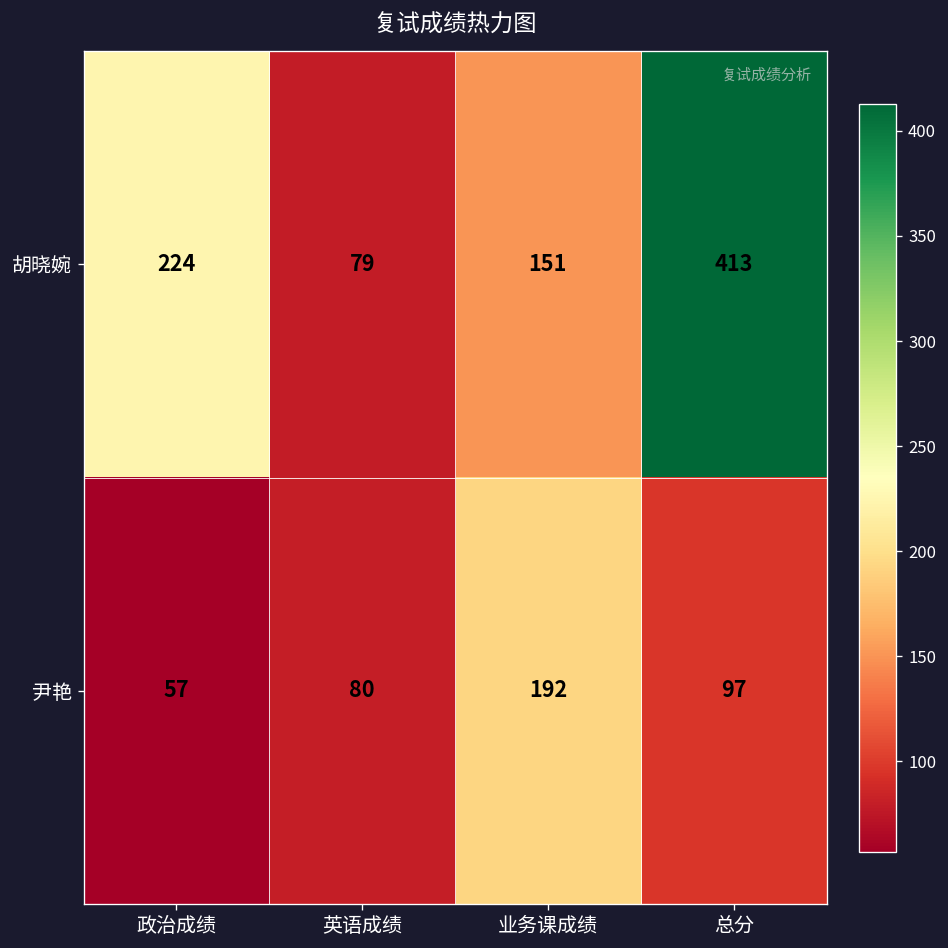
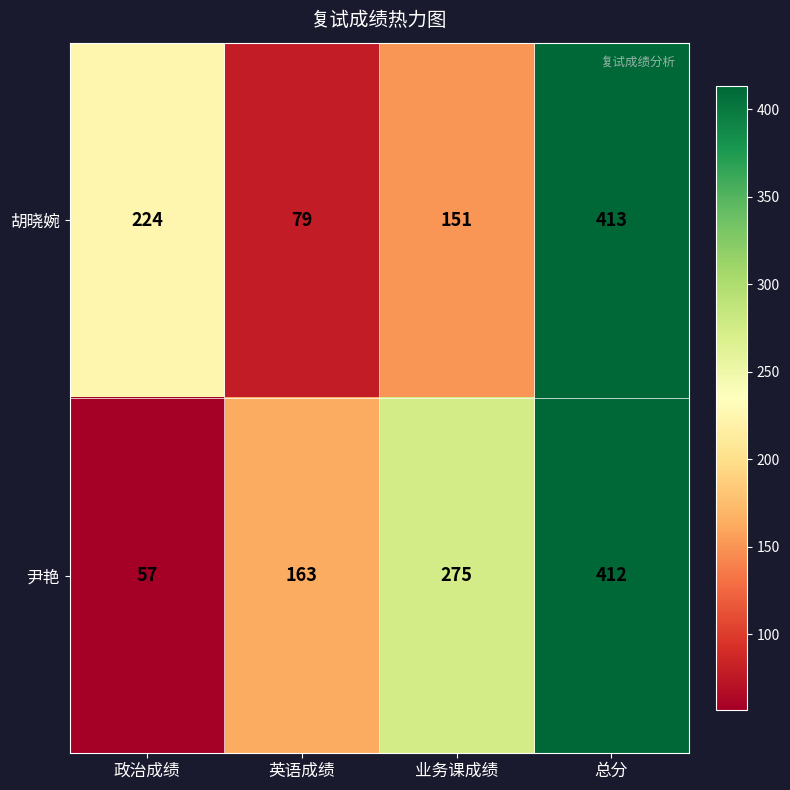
尹艳, 英语成绩: 80 -> 163
尹艳, 业务课成绩: 192 -> 275
尹艳, 总分: 97 -> 412
